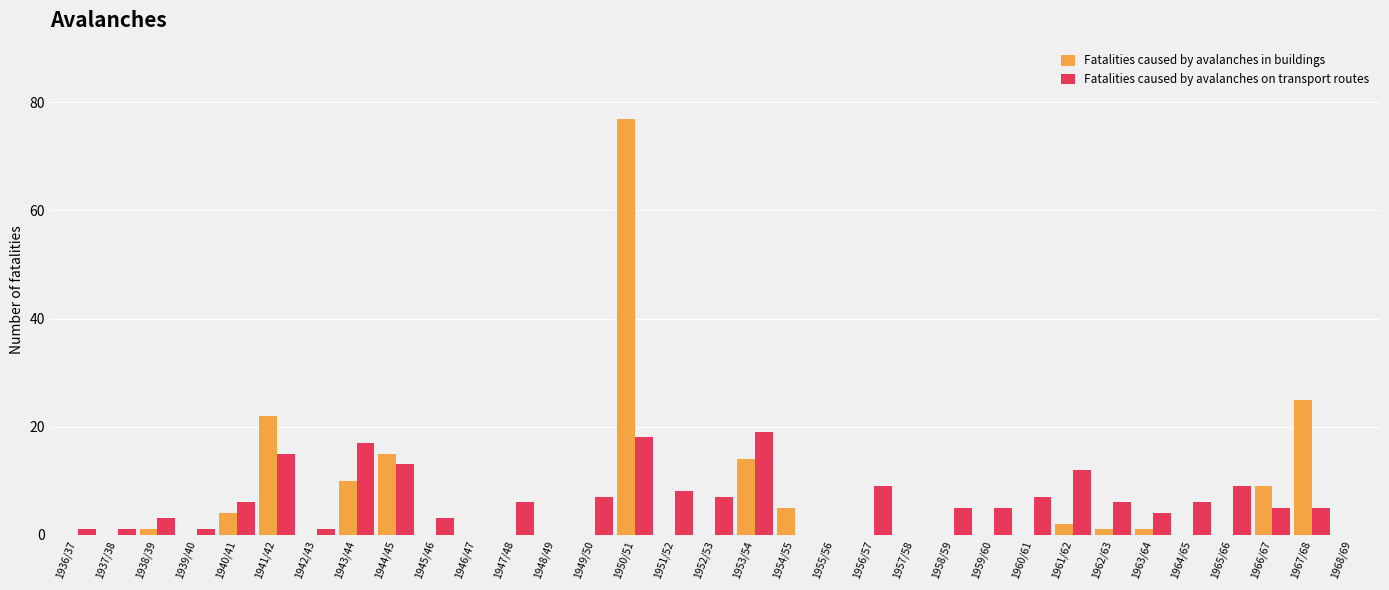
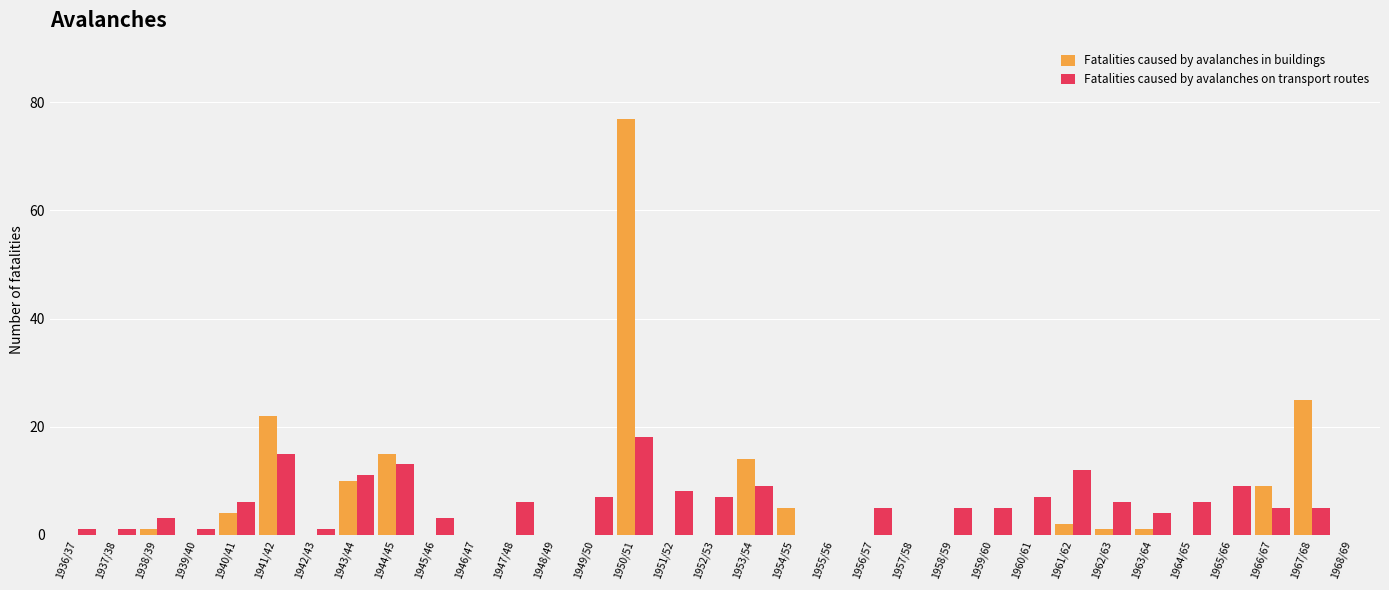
Fatalities caused by avalanches on transport routes, 1943/44: 17 -> 11
Fatalities caused by avalanches on transport routes, 1953/54: 19 -> 9
Fatalities caused by avalanches on transport routes, 1956/57: 9 -> 5
